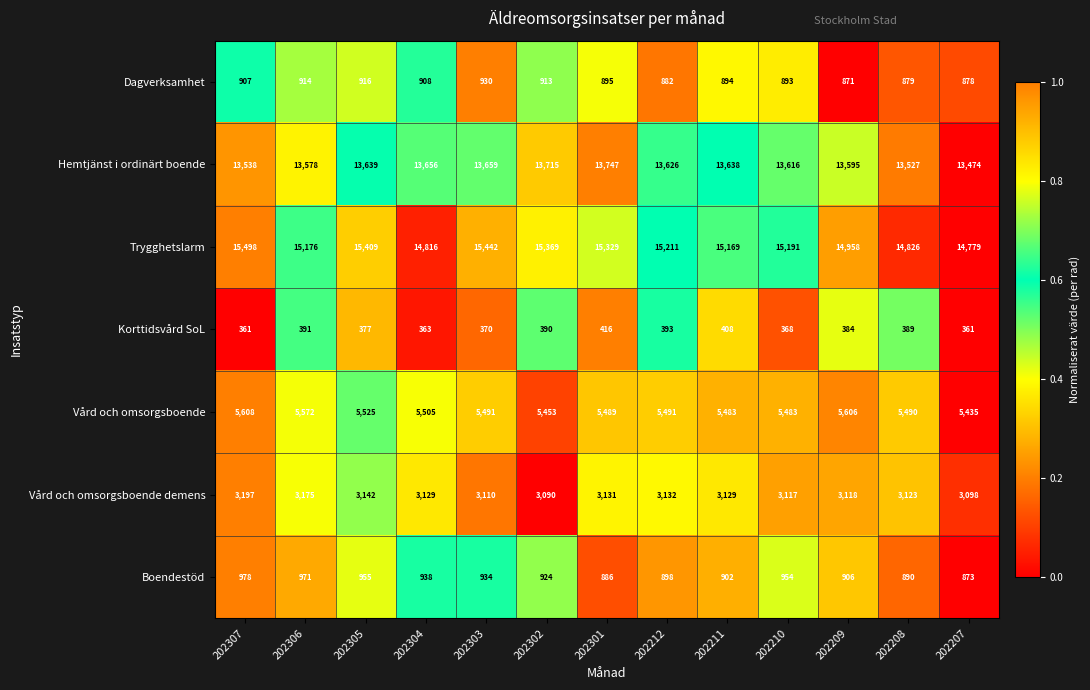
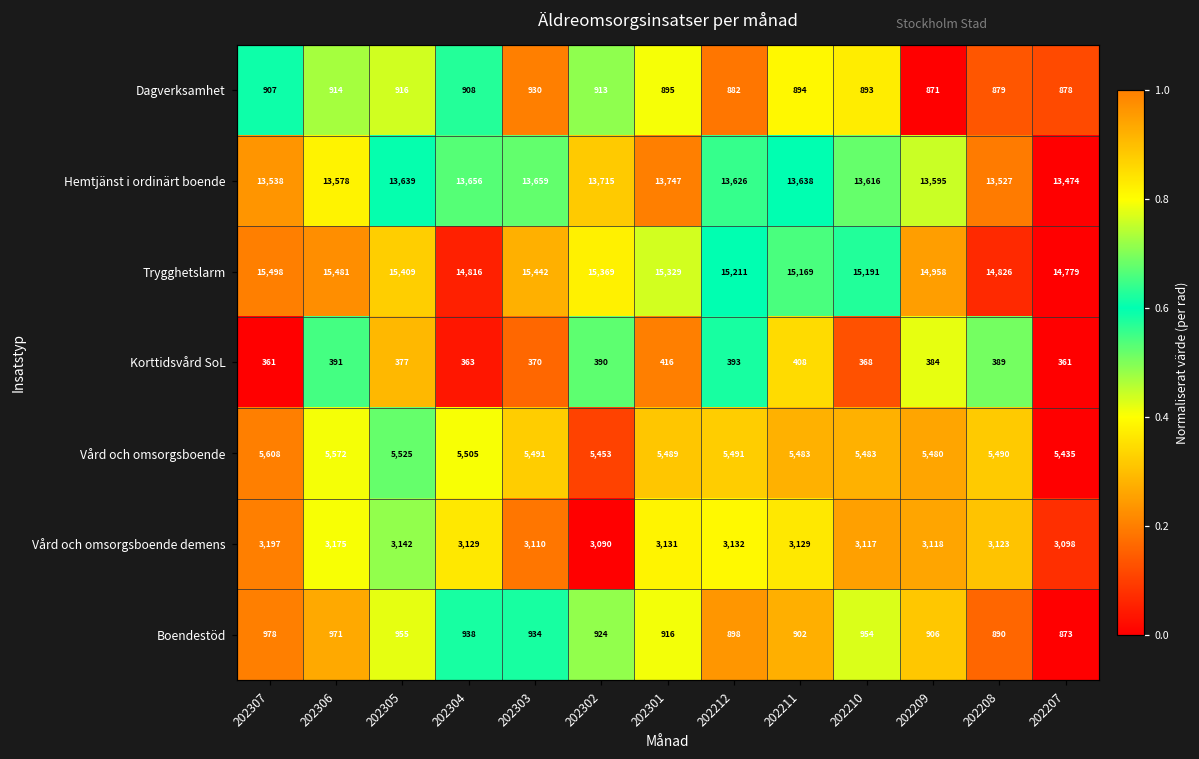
Trygghetslarm, 202306: 15,176 -> 15,481
Vård och omsorgsboende, 202209: 5,606 -> 5,480
Boendestöd, 202301: 886 -> 916
